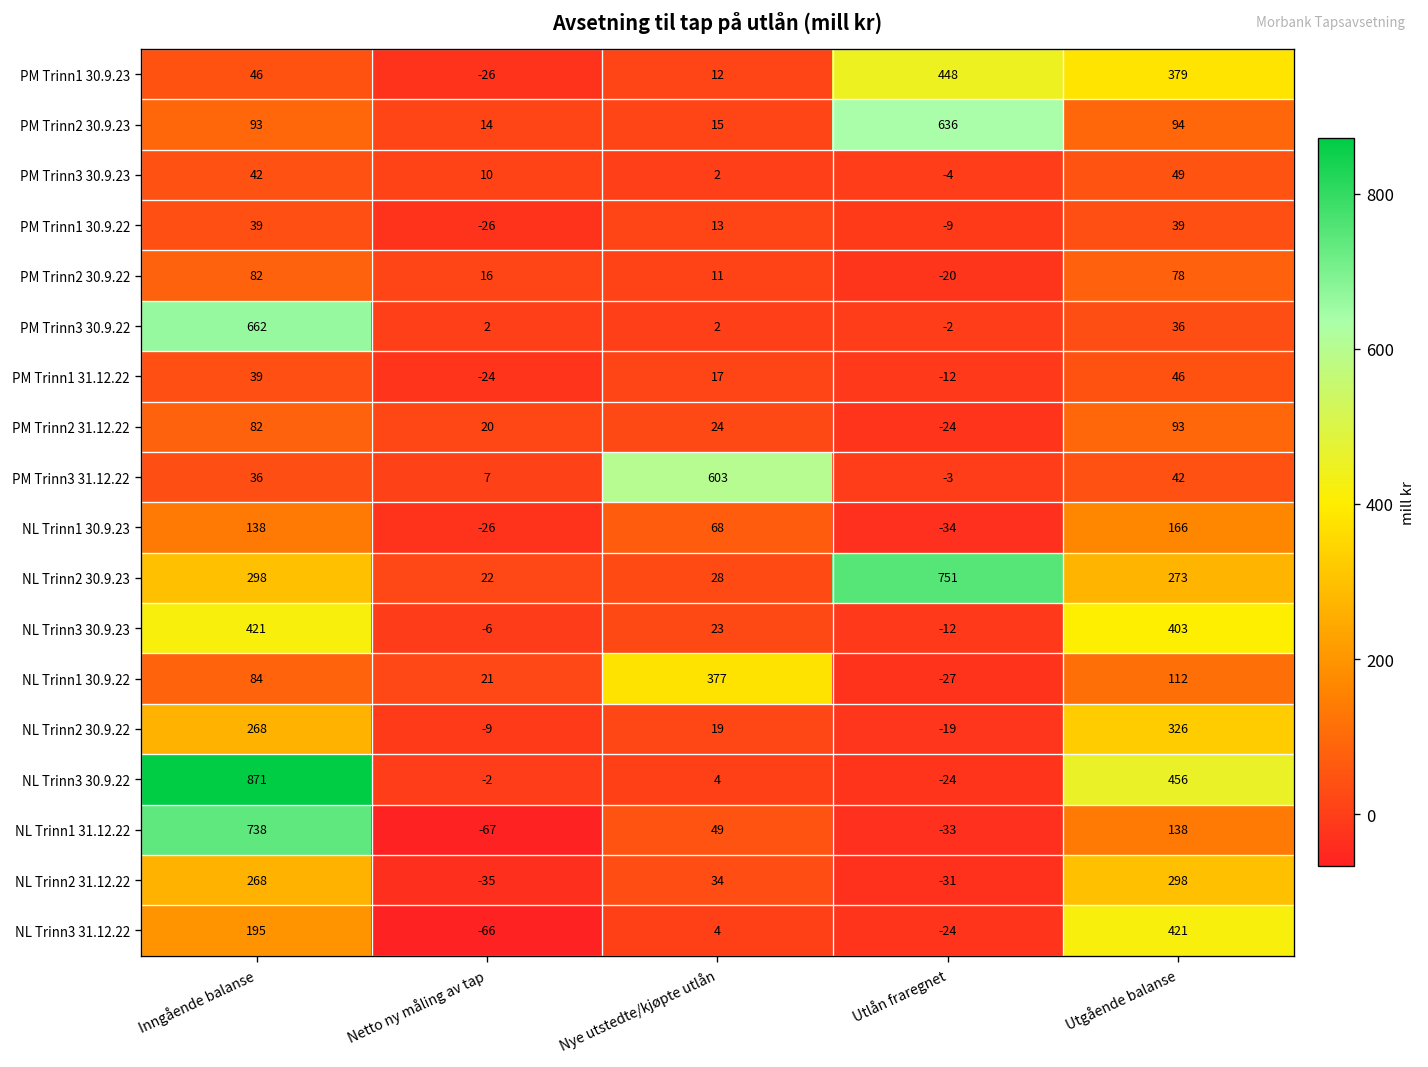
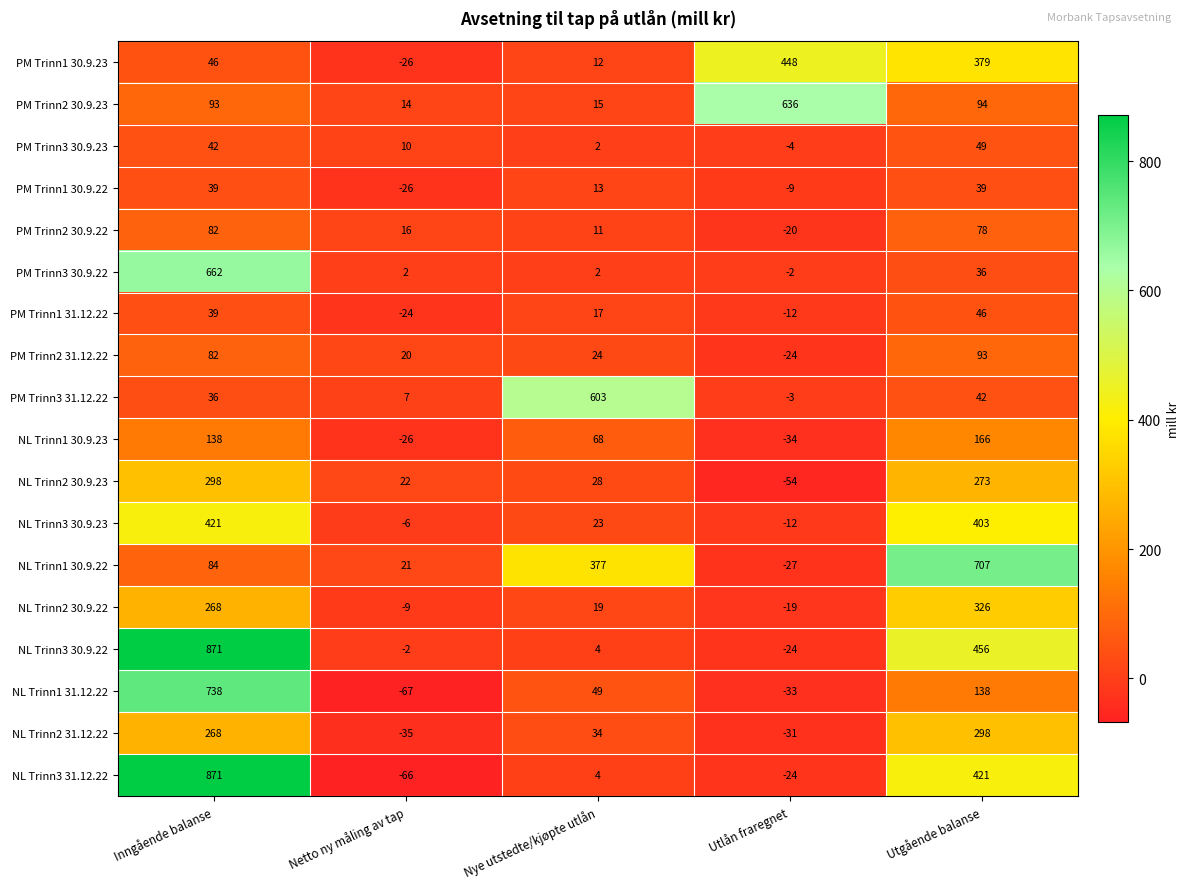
NL Trinn2 30.9.23, Utlån fraregnet: 751 -> -54
NL Trinn1 30.9.22, Utgående balanse: 112 -> 707
NL Trinn3 31.12.22, Inngående balanse: 195 -> 871
